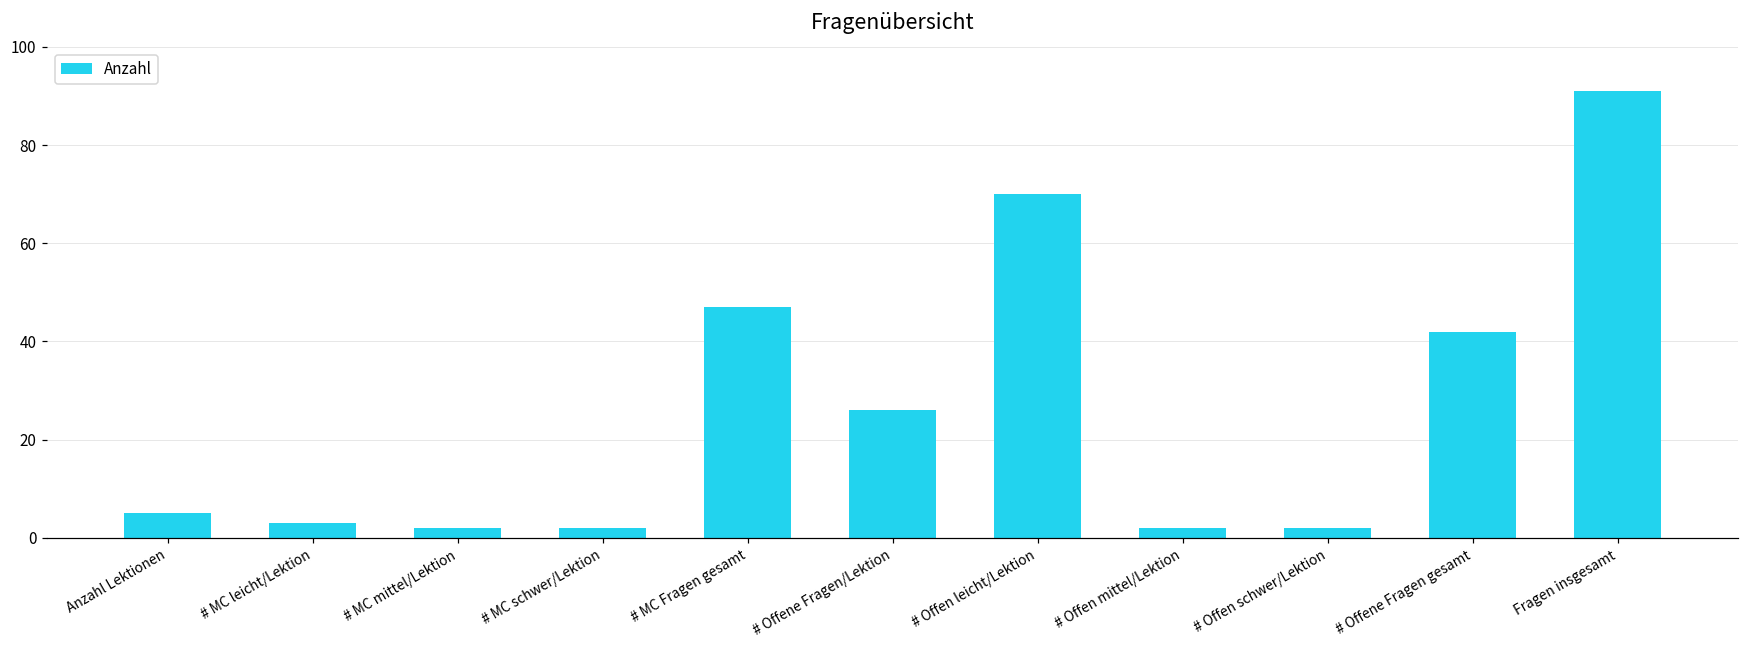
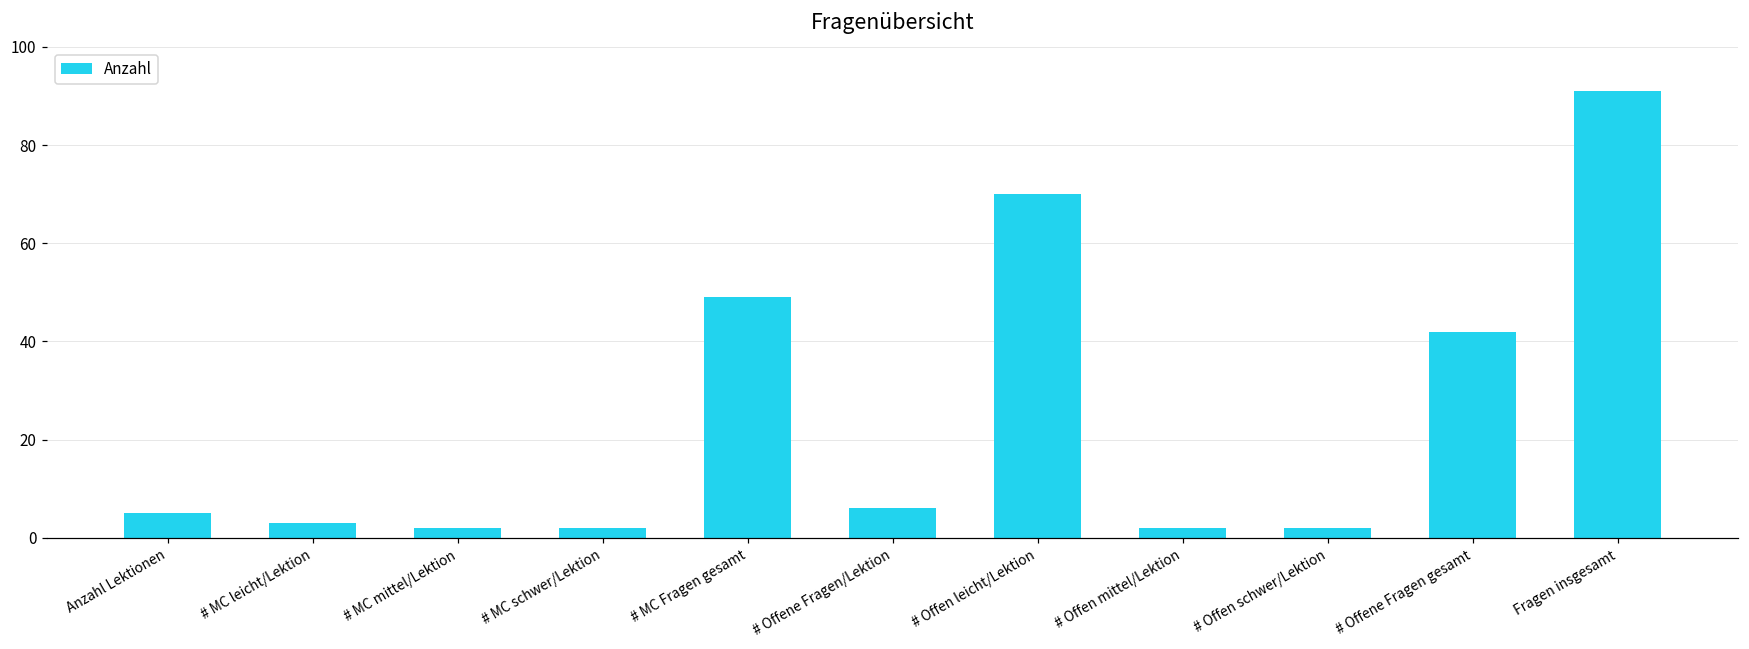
# MC Fragen gesamt: 47 -> 49
# Offene Fragen/Lektion: 26 -> 6
